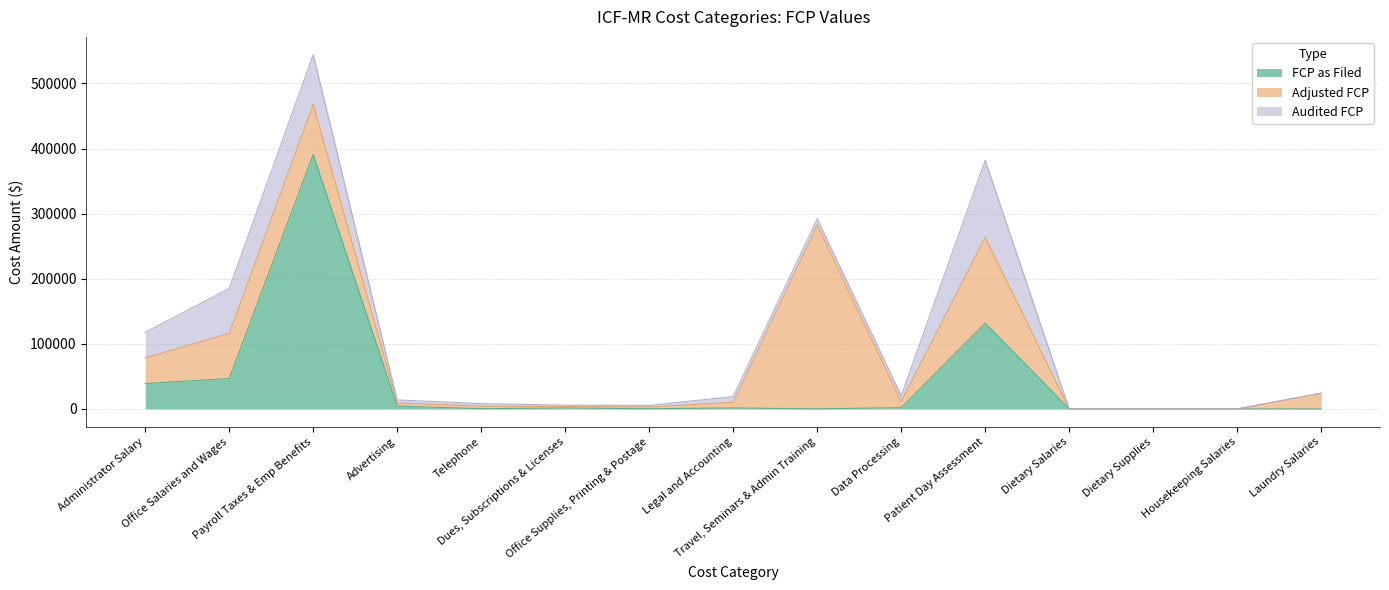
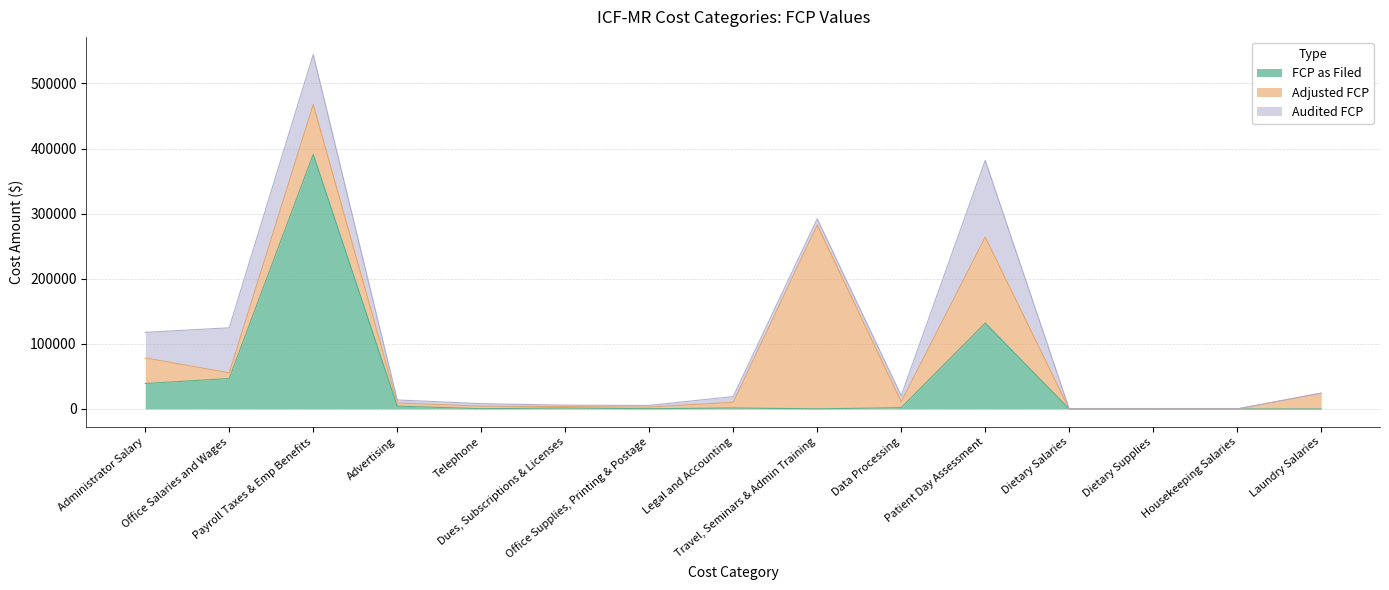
Adjusted FCP, Office Salaries and Wages: 70000 -> 10000
